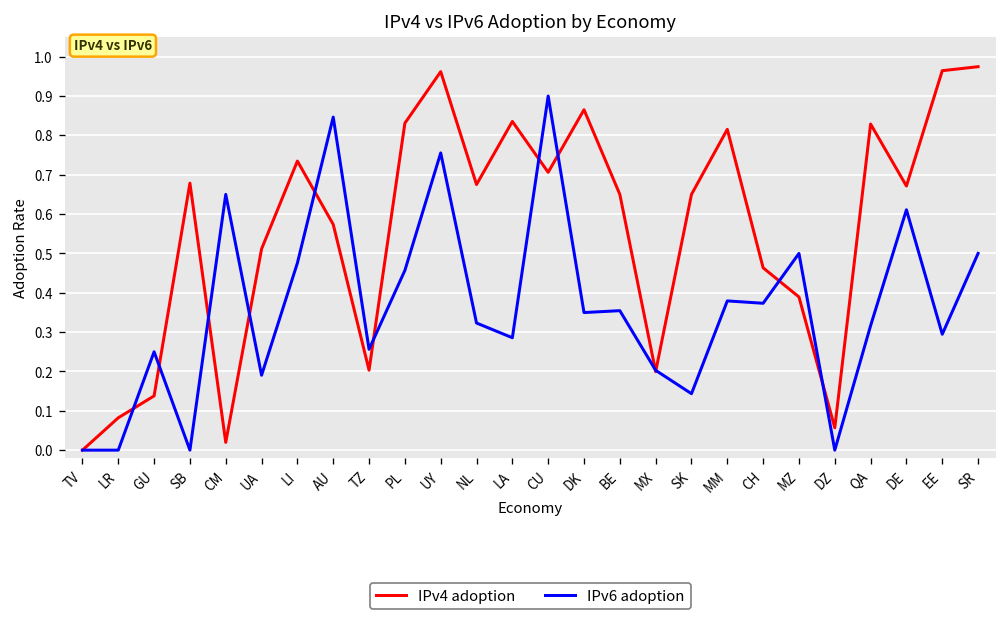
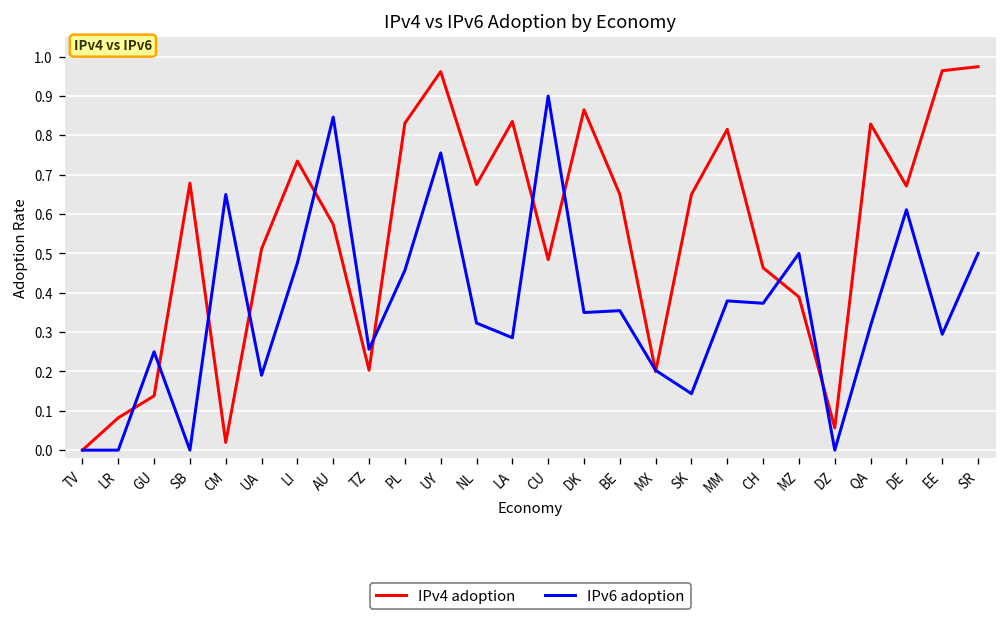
IPv4 adoption, CU: 0.71 -> 0.48
